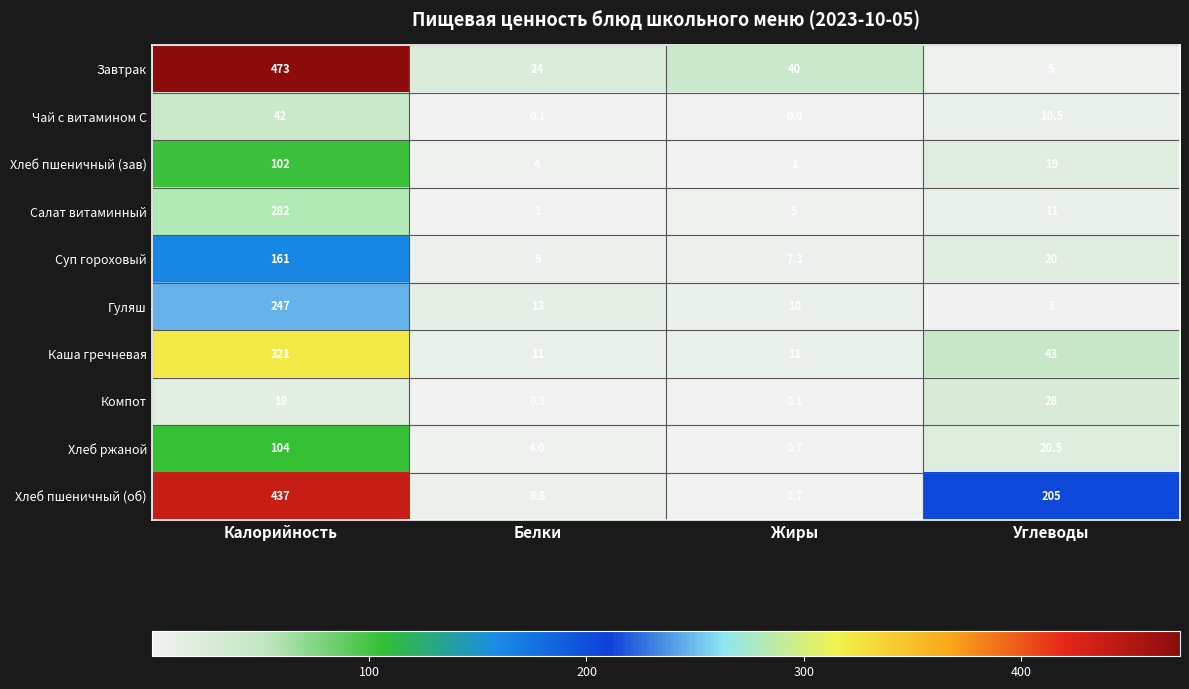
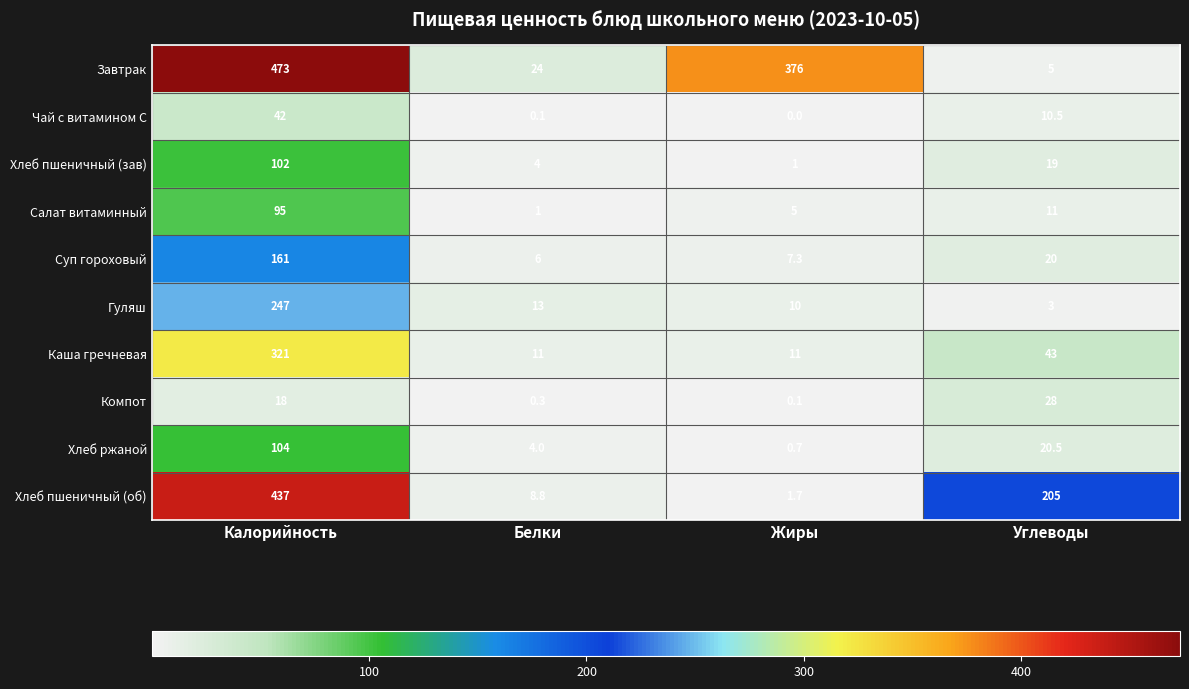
Завтрак, Жиры: 40 -> 376
Салат витаминный, Калорийность: 282 -> 95
